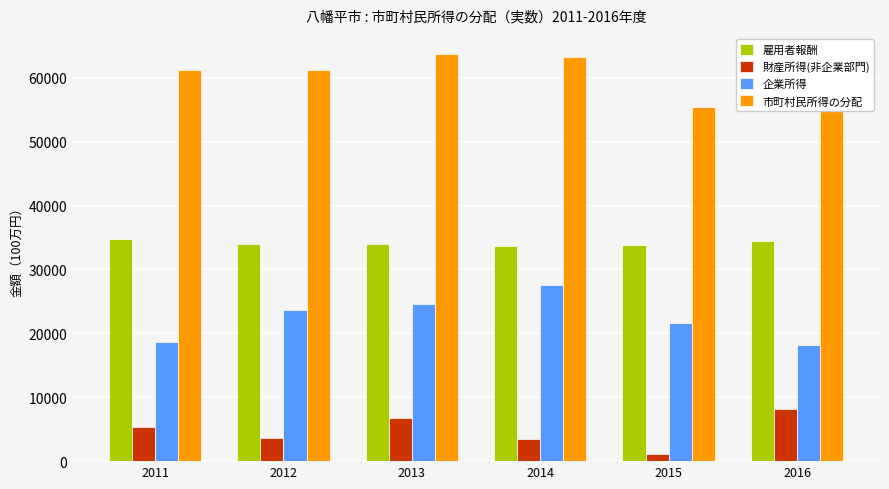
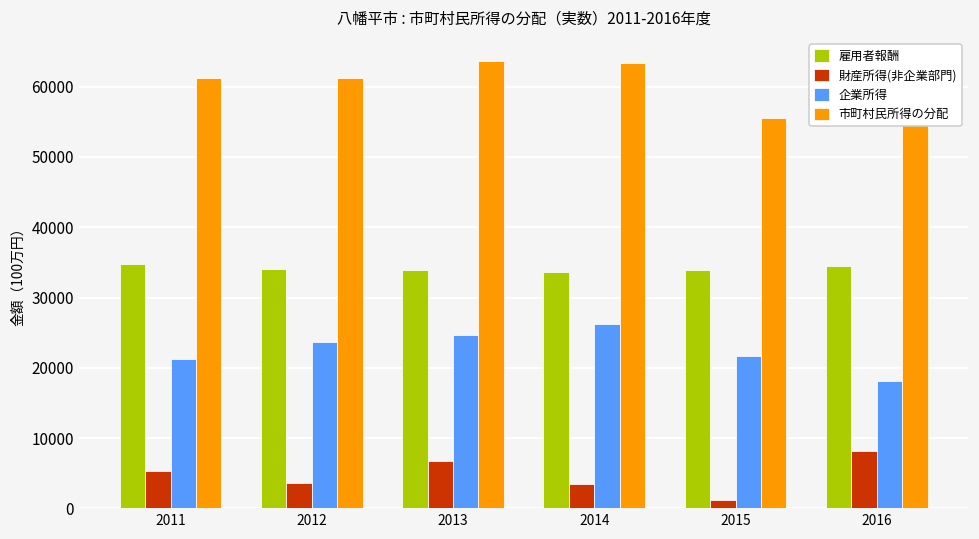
企業所得, 2011: 19000 -> 21000
企業所得, 2014: 28000 -> 26000
